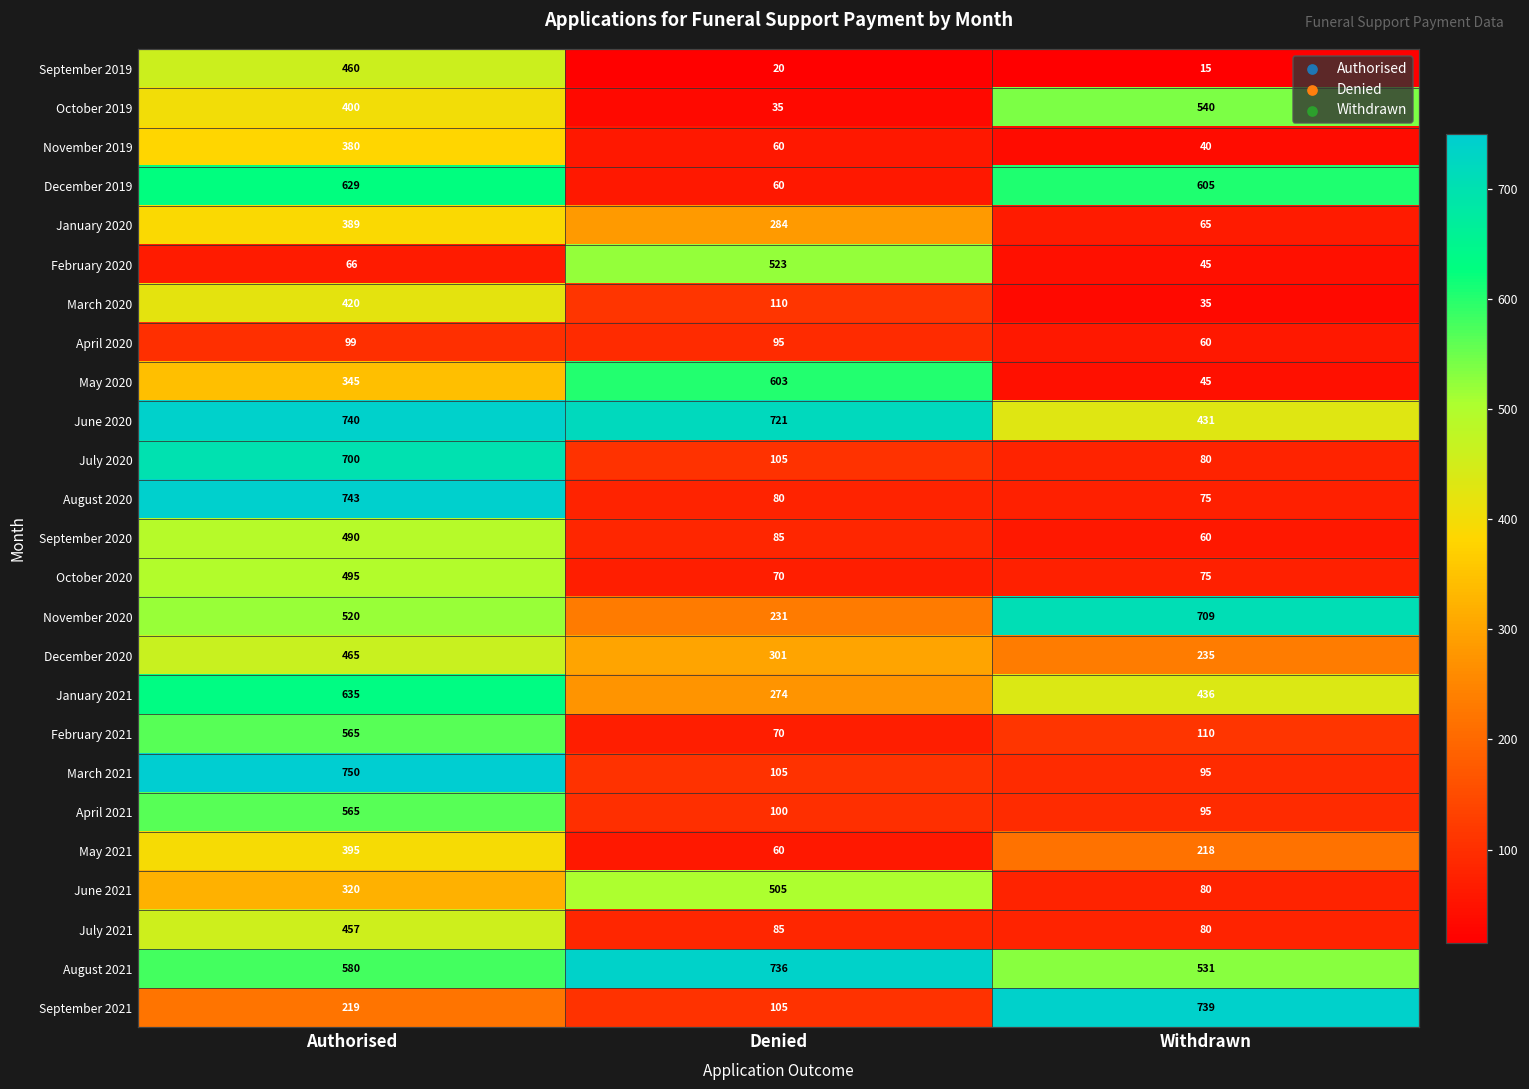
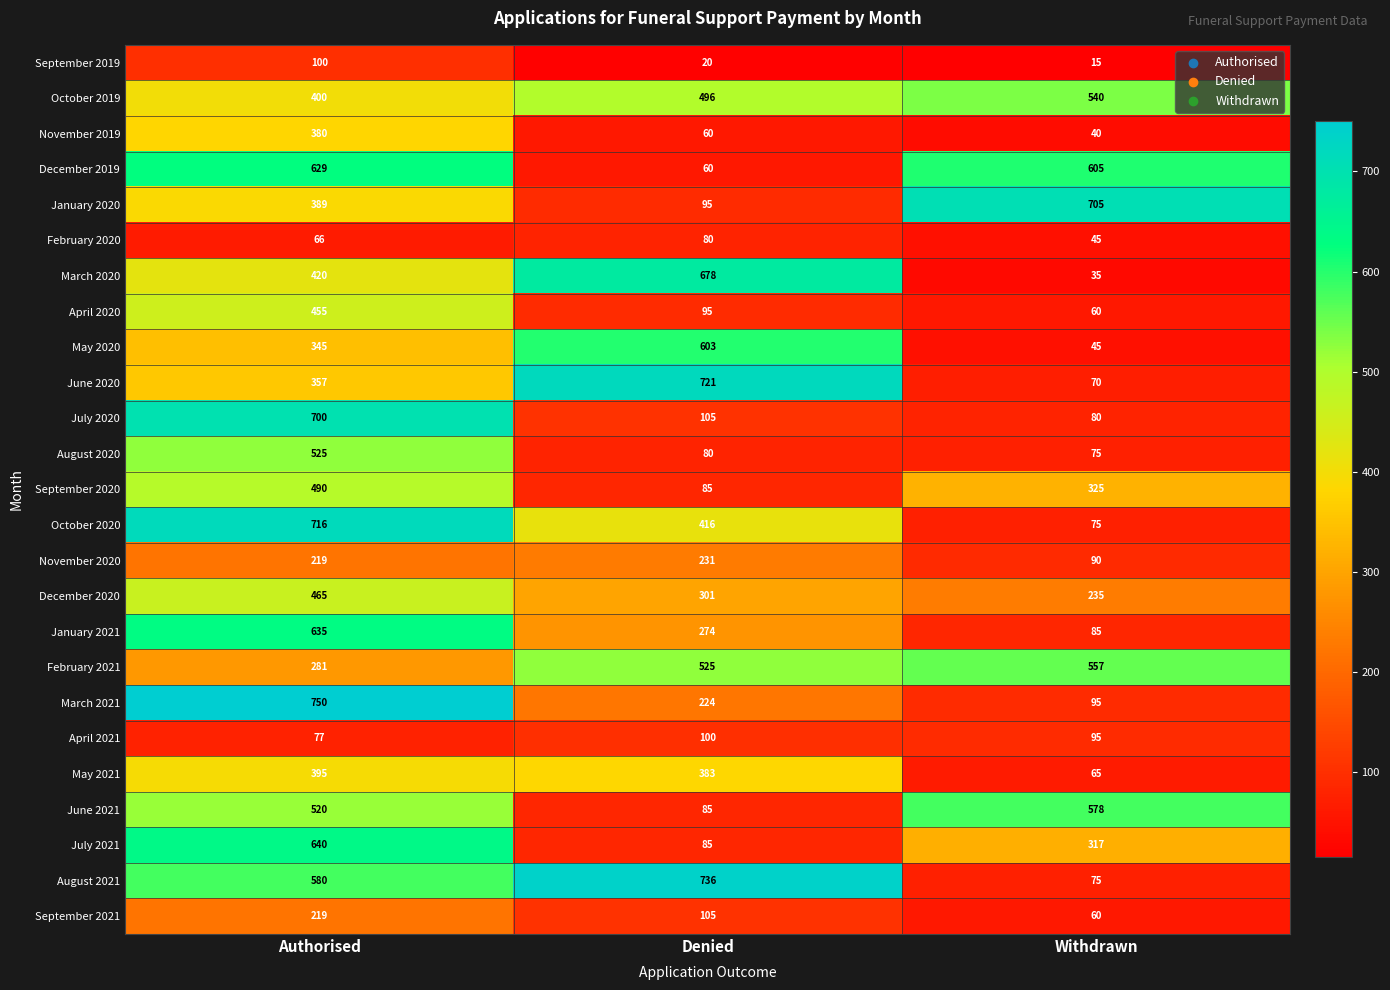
September 2019, Authorised: 460 -> 100
October 2019, Denied: 35 -> 496
January 2020, Denied: 284 -> 95
January 2020, Withdrawn: 65 -> 705
February 2020, Denied: 523 -> 80
March 2020, Denied: 110 -> 678
April 2020, Authorised: 99 -> 455
June 2020, Authorised: 740 -> 357
June 2020, Withdrawn: 431 -> 70
August 2020, Authorised: 743 -> 525
September 2020, Withdrawn: 60 -> 325
October 2020, Authorised: 495 -> 716
October 2020, Denied: 70 -> 416
November 2020, Authorised: 520 -> 219
November 2020, Withdrawn: 709 -> 90
January 2021, Withdrawn: 436 -> 85
February 2021, Authorised: 565 -> 281
February 2021, Denied: 70 -> 525
February 2021, Withdrawn: 110 -> 557
March 2021, Denied: 105 -> 224
April 2021, Authorised: 565 -> 77
May 2021, Denied: 60 -> 383
May 2021, Withdrawn: 218 -> 65
June 2021, Authorised: 320 -> 520
June 2021, Denied: 505 -> 85
June 2021, Withdrawn: 80 -> 578
July 2021, Authorised: 457 -> 640
July 2021, Withdrawn: 80 -> 317
August 2021, Withdrawn: 531 -> 75
September 2021, Withdrawn: 739 -> 60
